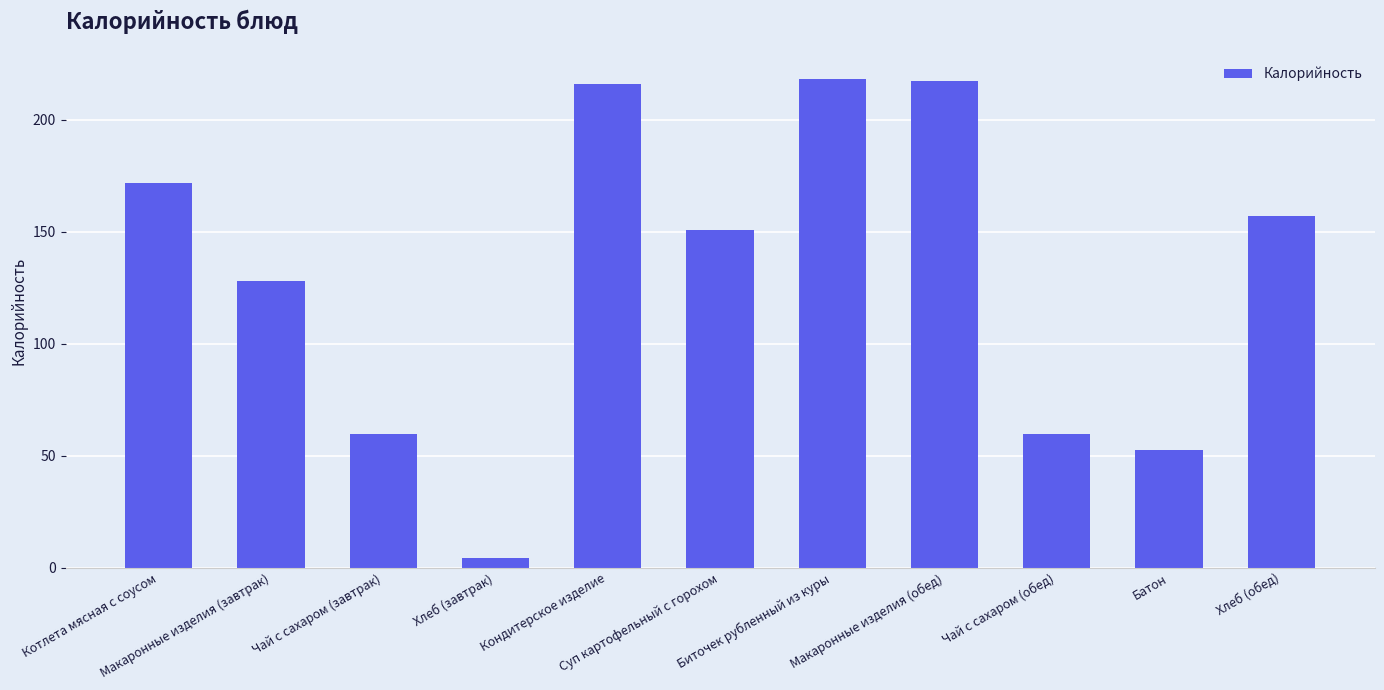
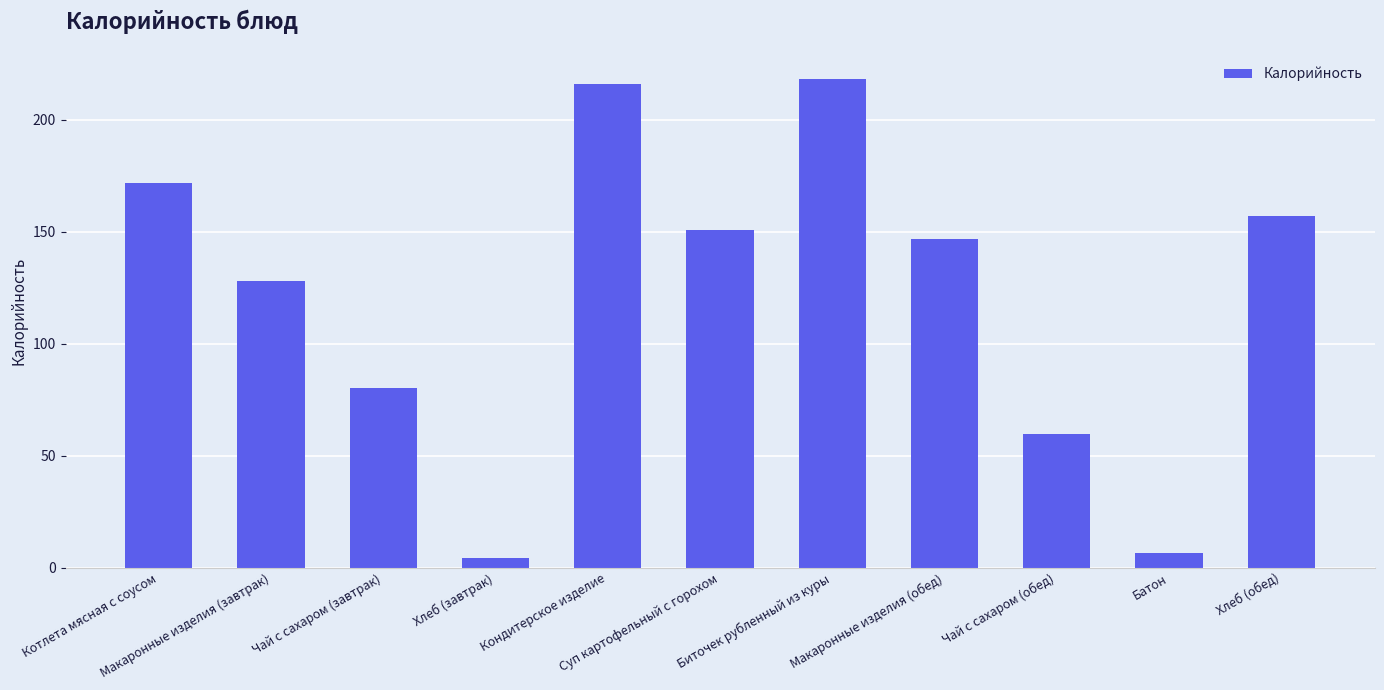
Чай с сахаром (завтрак): 60 -> 80
Макаронные изделия (обед): 217 -> 147
Батон: 52 -> 7
